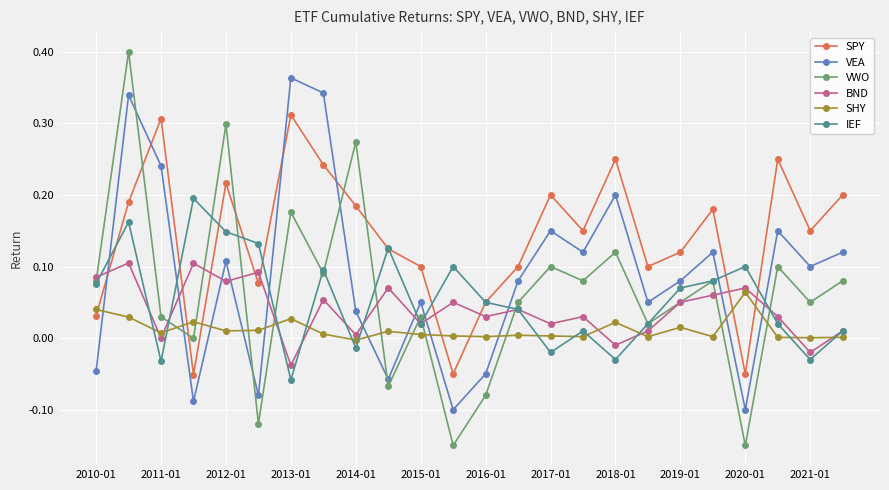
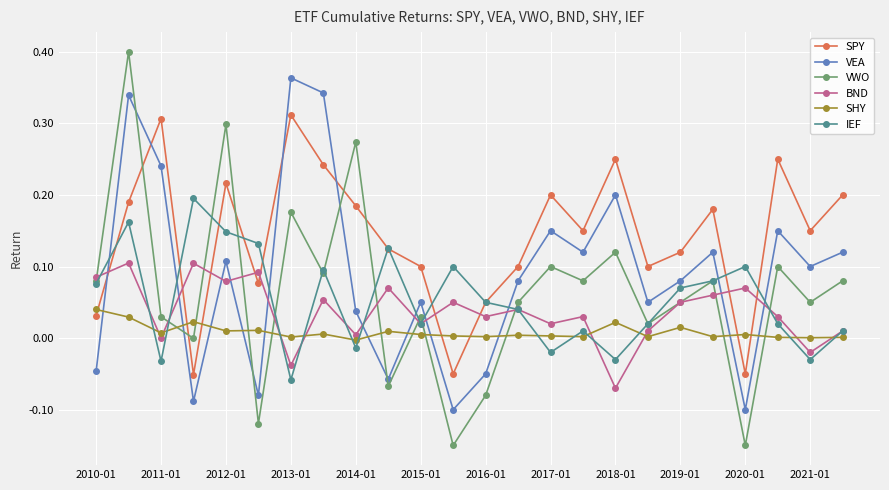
SHY, 2013-01: 0.03 -> 0.00
BND, 2018-01: -0.01 -> -0.07
SHY, 2020-01: 0.06 -> 0.01
